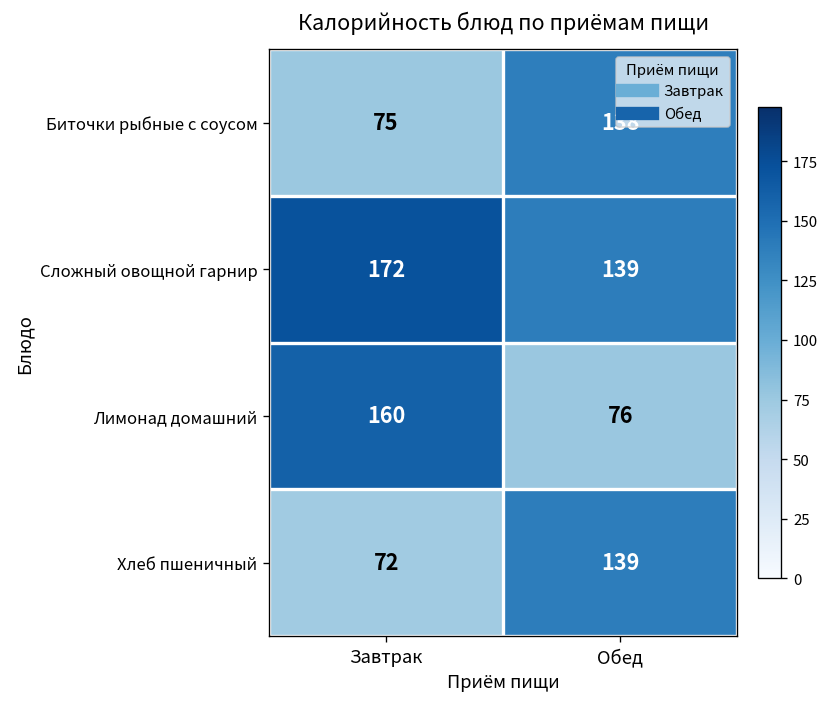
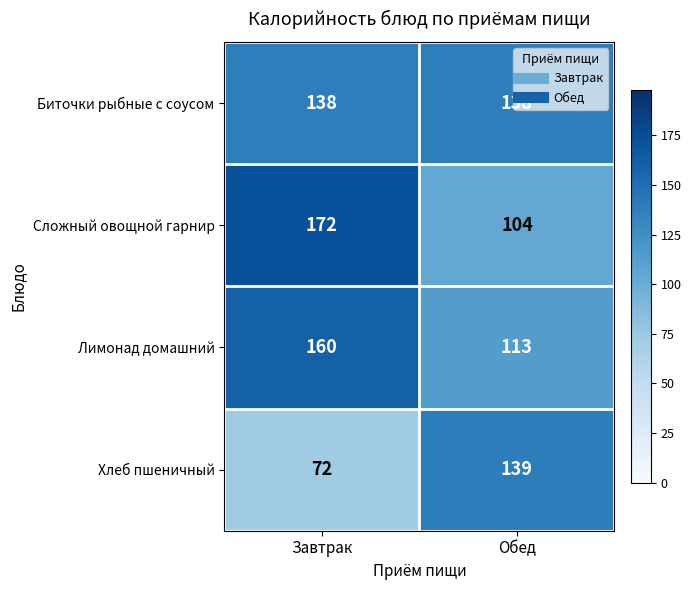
Биточки рыбные с соусом, Завтрак: 75 -> 138
Сложный овощной гарнир, Обед: 139 -> 104
Лимонад домашний, Обед: 76 -> 113
